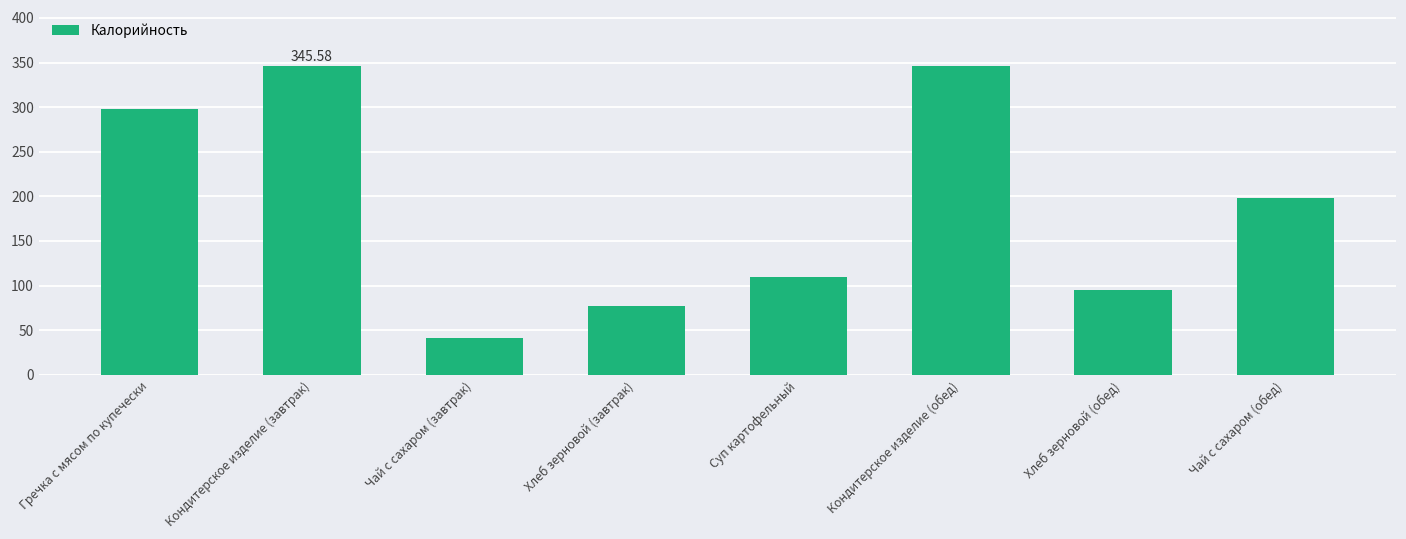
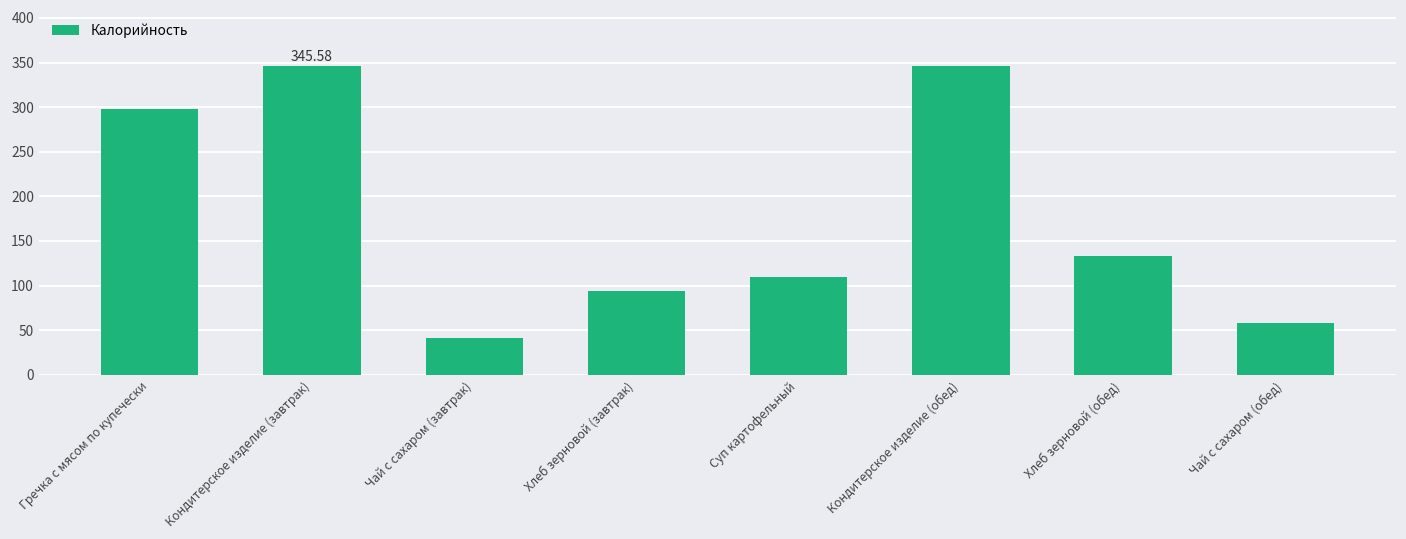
Хлеб зерновой (завтрак): 80 -> 90
Хлеб зерновой (обед): 90 -> 130
Чай с сахаром (обед): 200 -> 60
